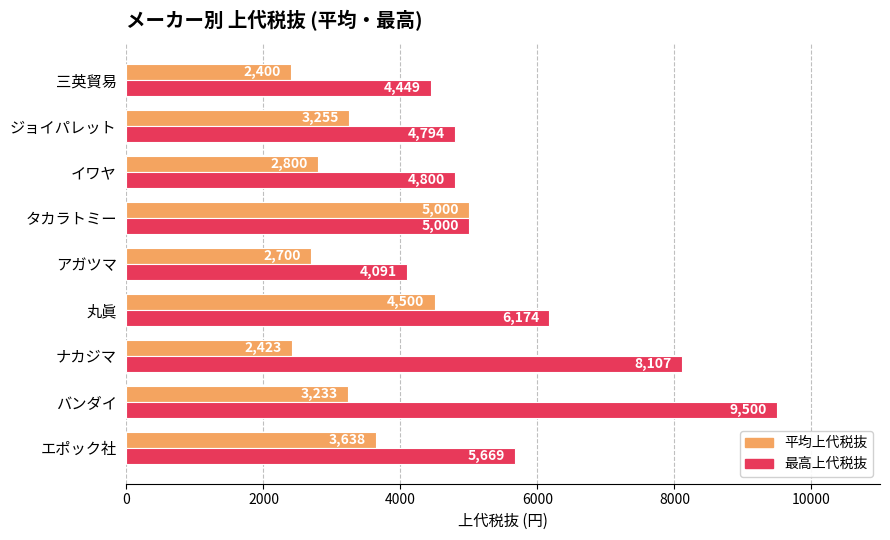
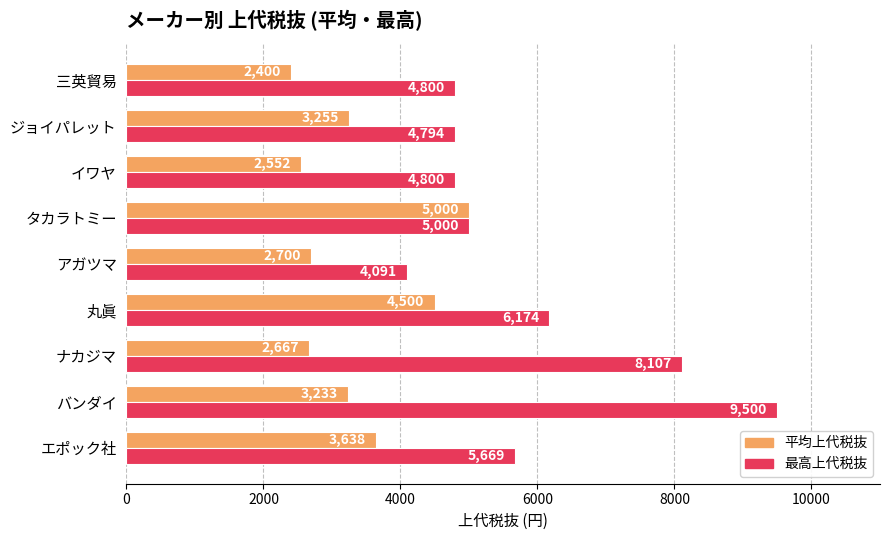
最高上代税抜, 三英貿易: 4,449 -> 4,800
平均上代税抜, イワヤ: 2,800 -> 2,552
平均上代税抜, ナカジマ: 2,423 -> 2,667
